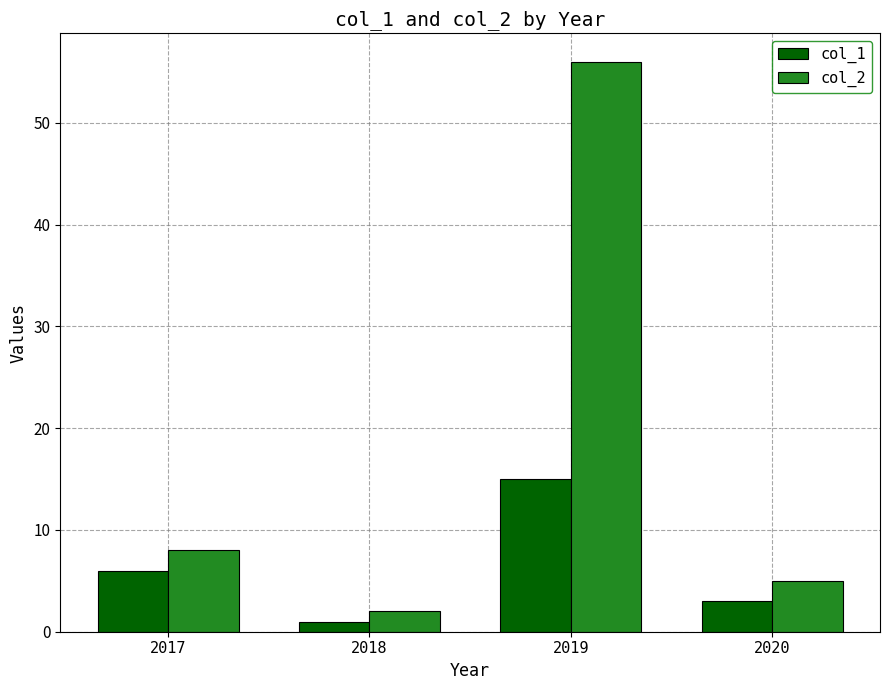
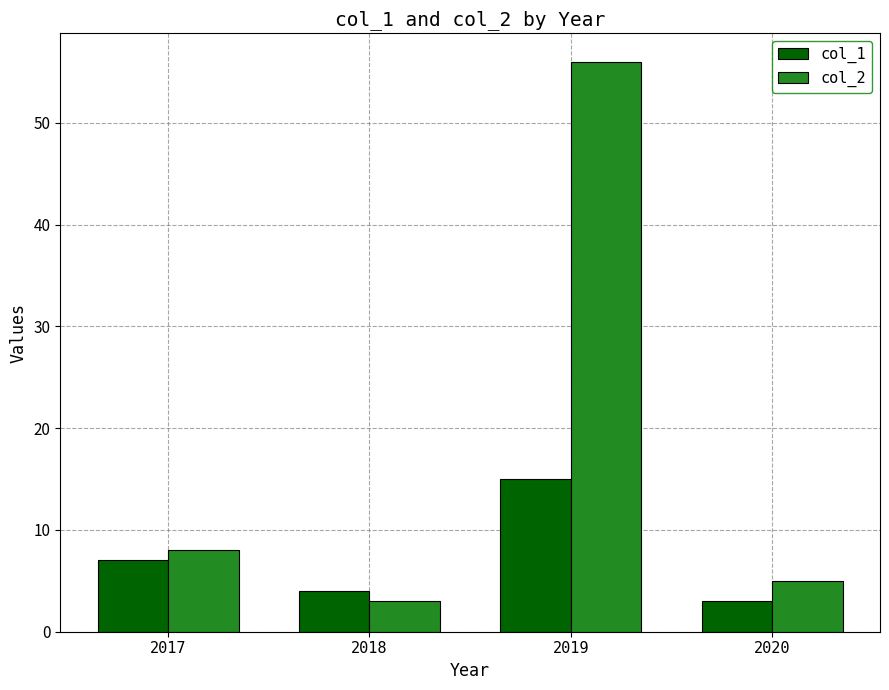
col_1, 2017: 6 -> 7
col_1, 2018: 1 -> 4
col_2, 2018: 2 -> 3
